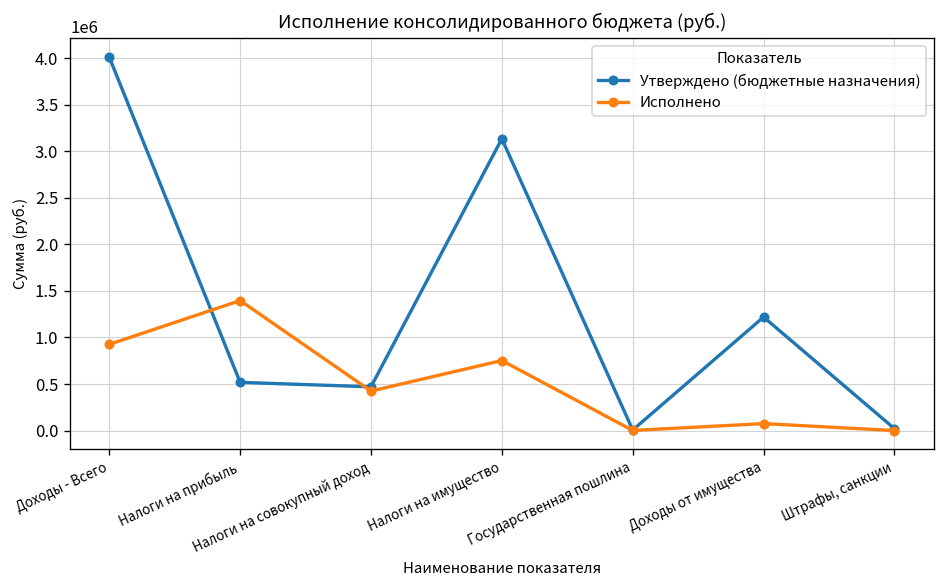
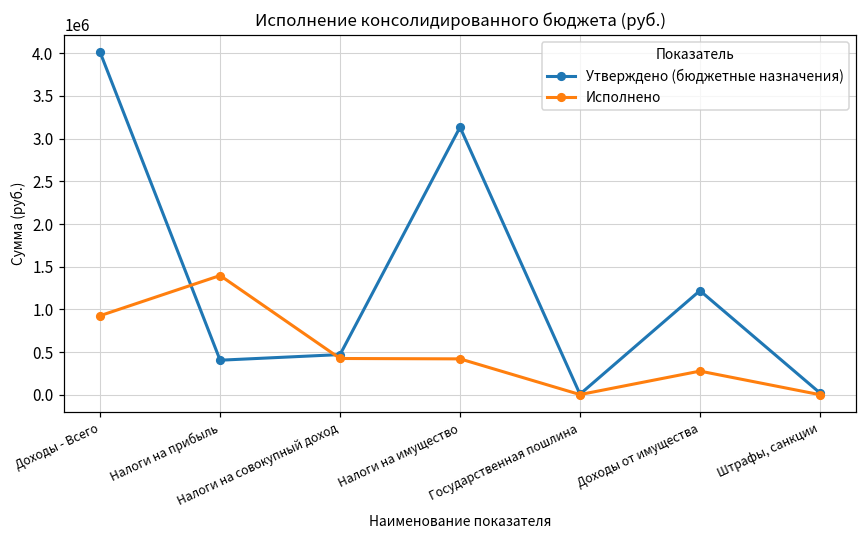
Утверждено (бюджетные назначения), Налоги на прибыль: 500000 -> 400000
Исполнено, Налоги на имущество: 800000 -> 400000
Исполнено, Доходы от имущества: 100000 -> 300000
